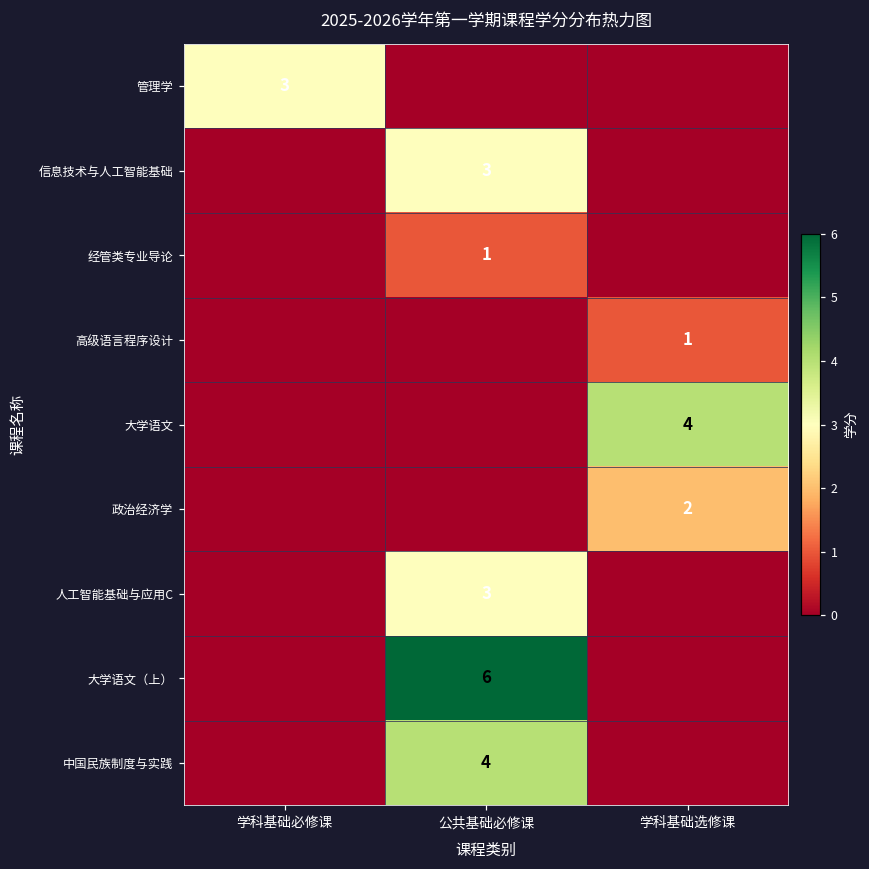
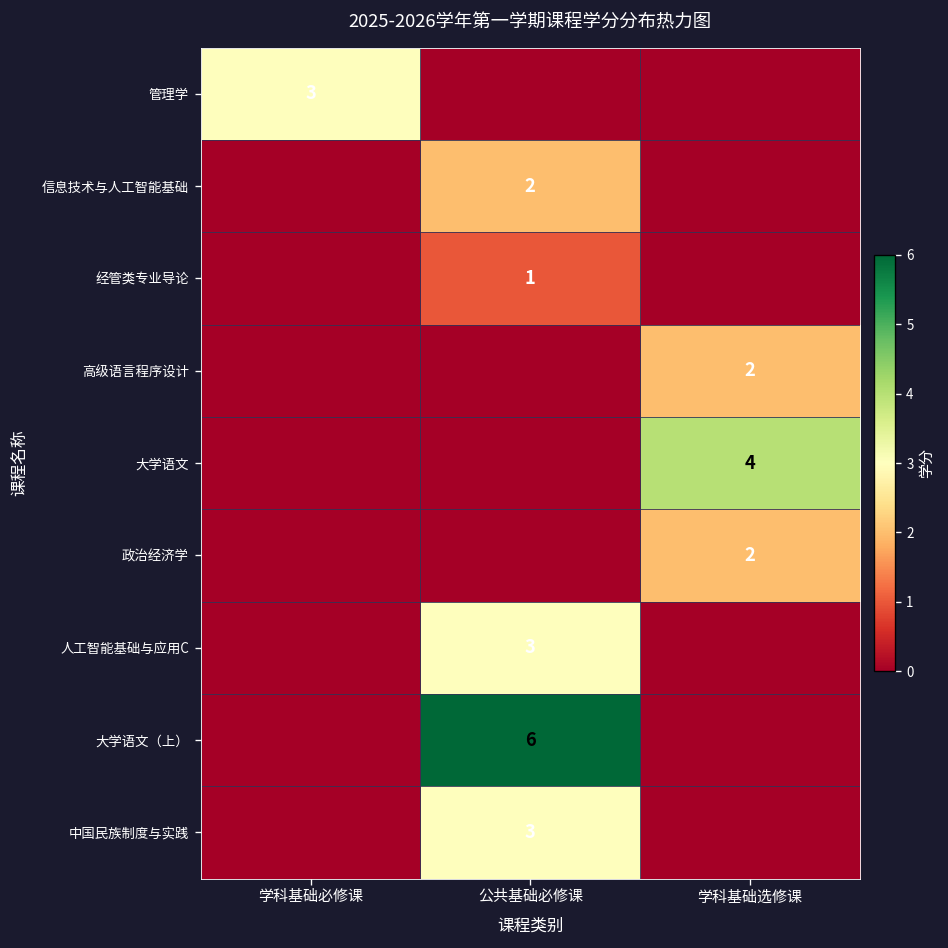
信息技术与人工智能基础, 公共基础必修课: 3 -> 2
高级语言程序设计, 学科基础选修课: 1 -> 2
中国民族制度与实践, 公共基础必修课: 4 -> 3
